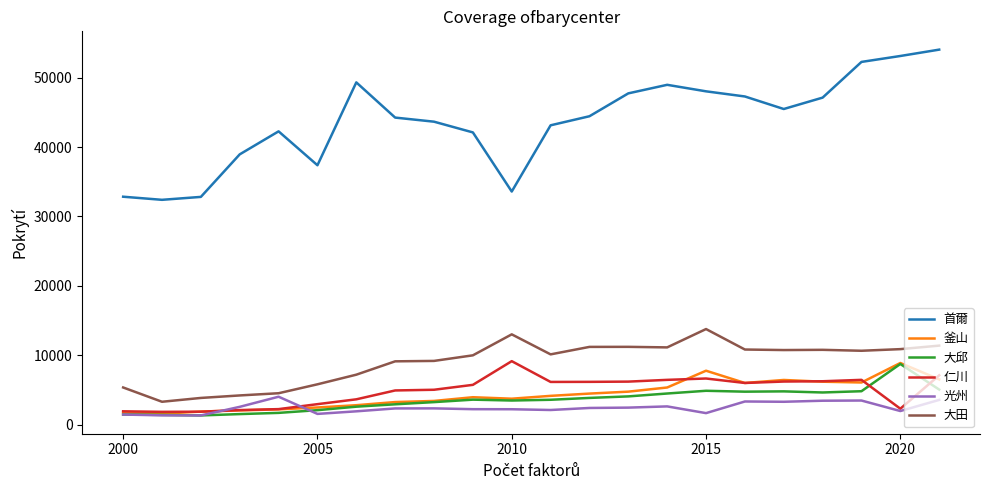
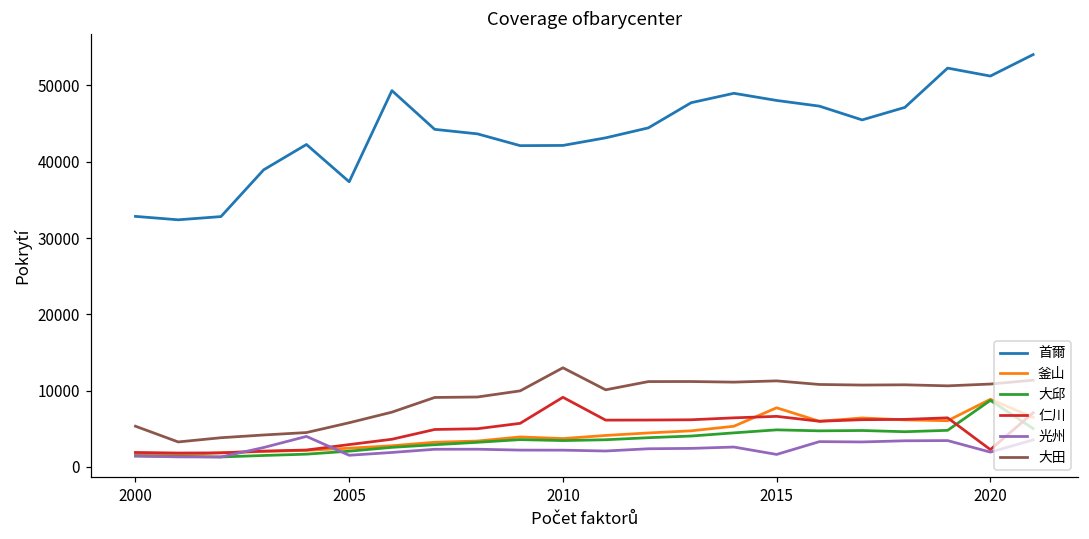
首爾, 2010: 34000 -> 42000
大田, 2015: 14000 -> 11000
首爾, 2020: 53000 -> 51000
